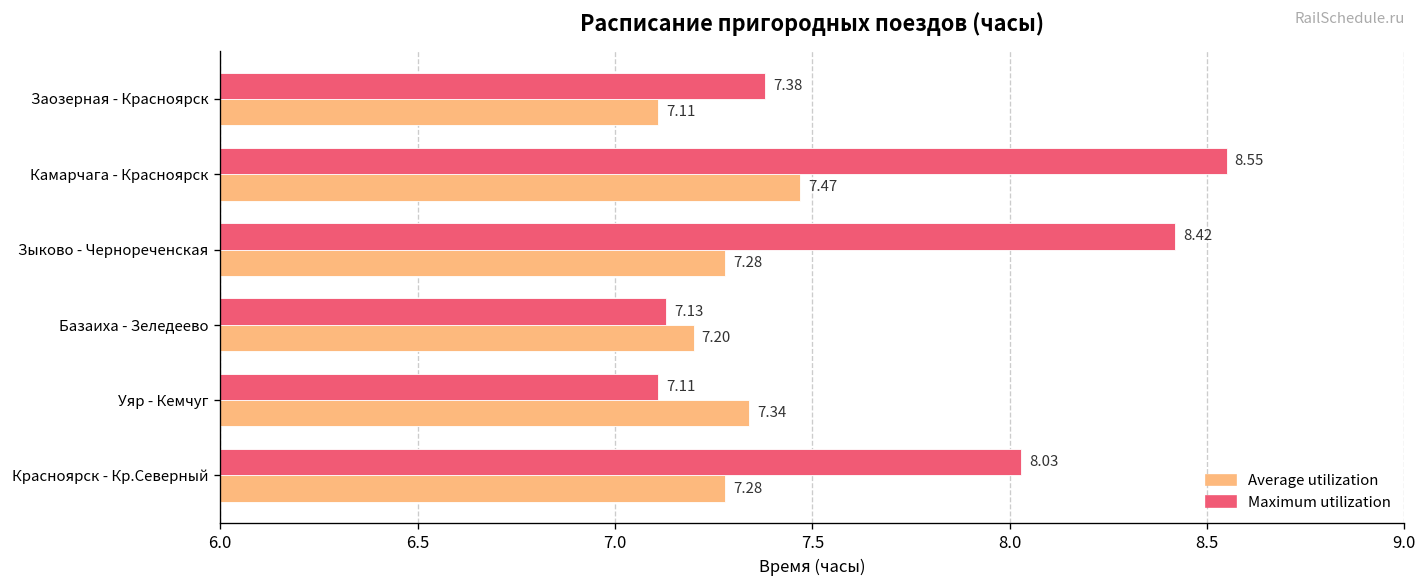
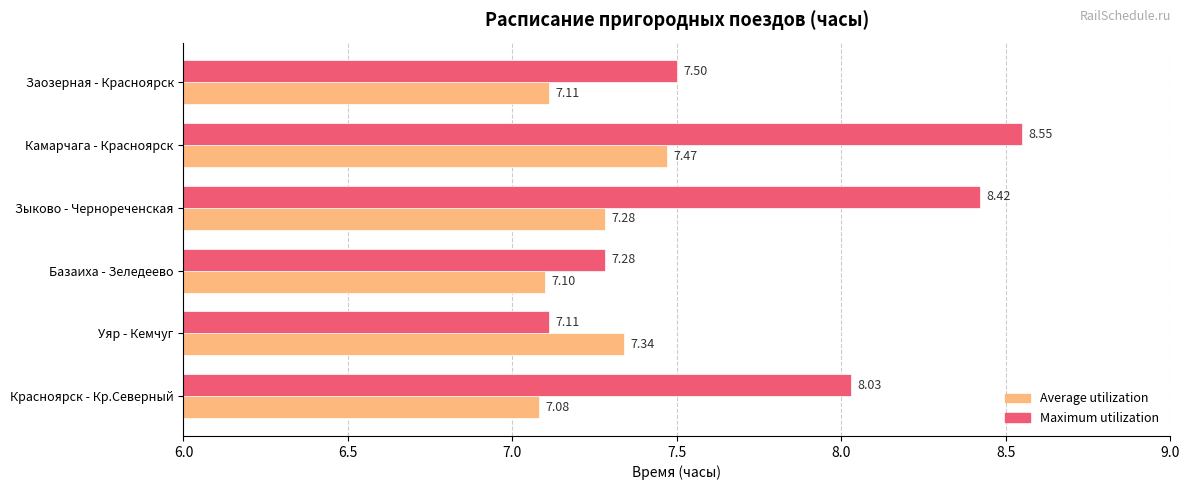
Maximum utilization, Заозерная - Красноярск: 7.38 -> 7.50
Maximum utilization, Базаиха - Зеледеево: 7.13 -> 7.28
Average utilization, Базаиха - Зеледеево: 7.20 -> 7.10
Average utilization, Красноярск - Кр.Северный: 7.28 -> 7.08
